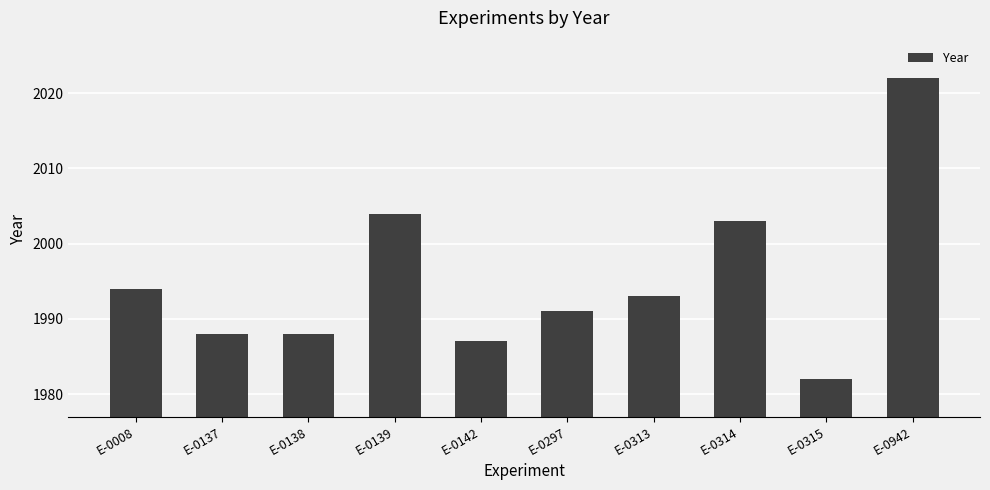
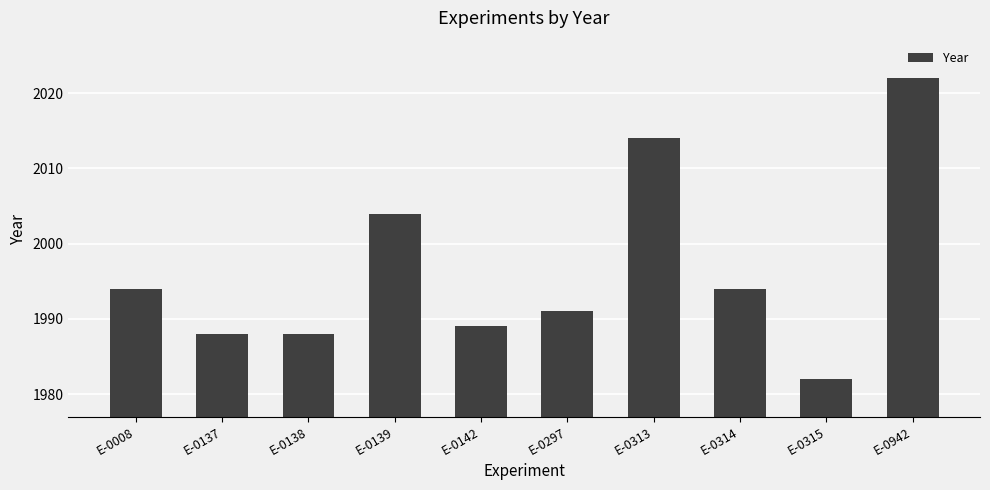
E-0142: 1987 -> 1989
E-0313: 1993 -> 2014
E-0314: 2003 -> 1994
